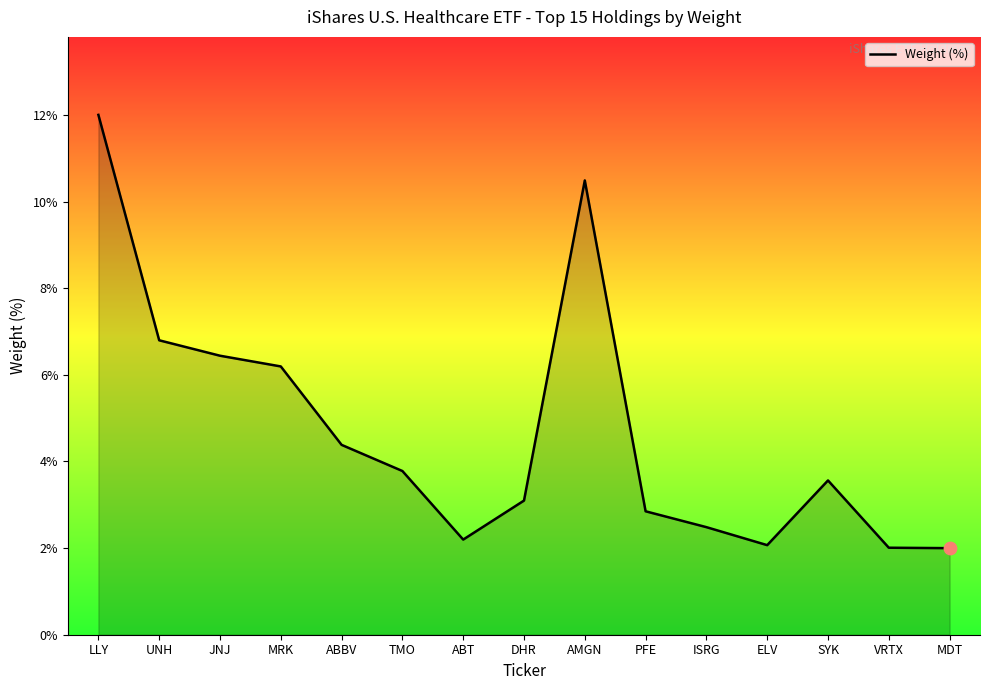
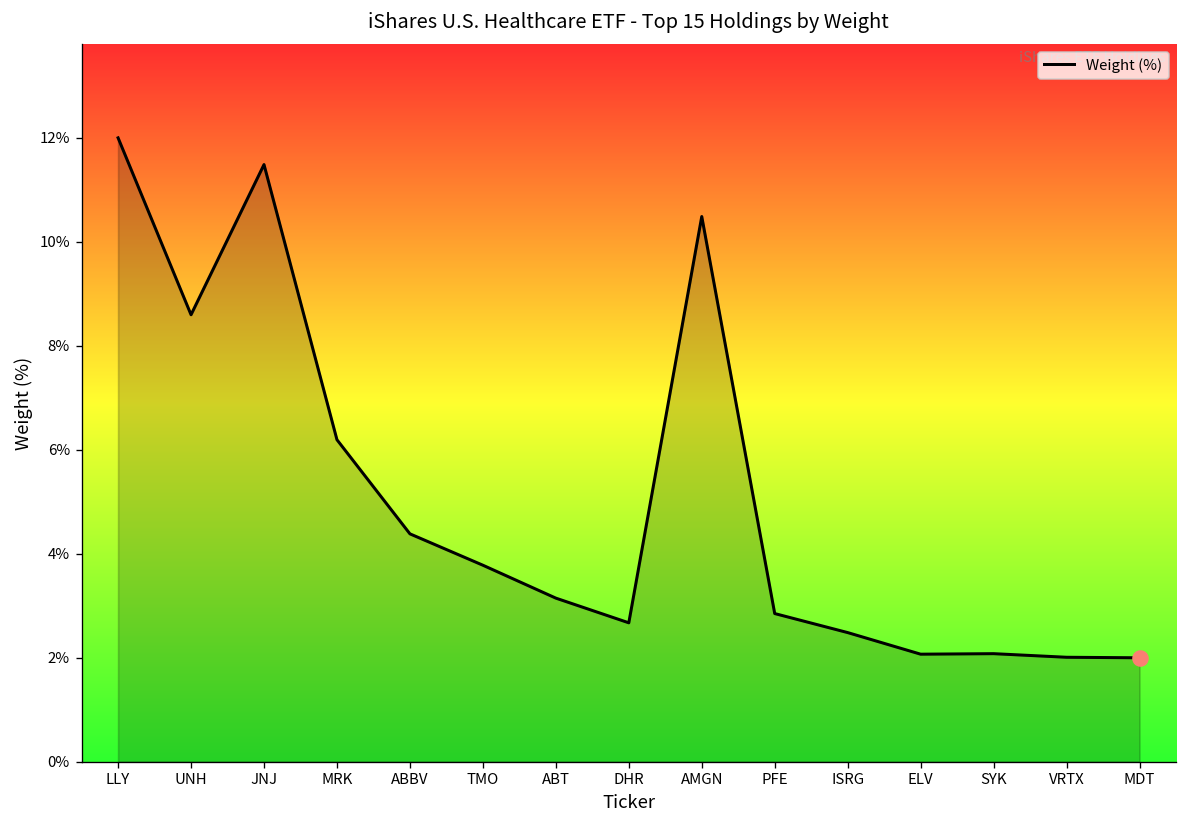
Weight (%), UNH: 6.9% -> 8.7%
Weight (%), JNJ: 6.5% -> 11.6%
Weight (%), ABT: 2.2% -> 3.2%
Weight (%), DHR: 3.1% -> 2.7%
Weight (%), SYK: 3.6% -> 2.1%
